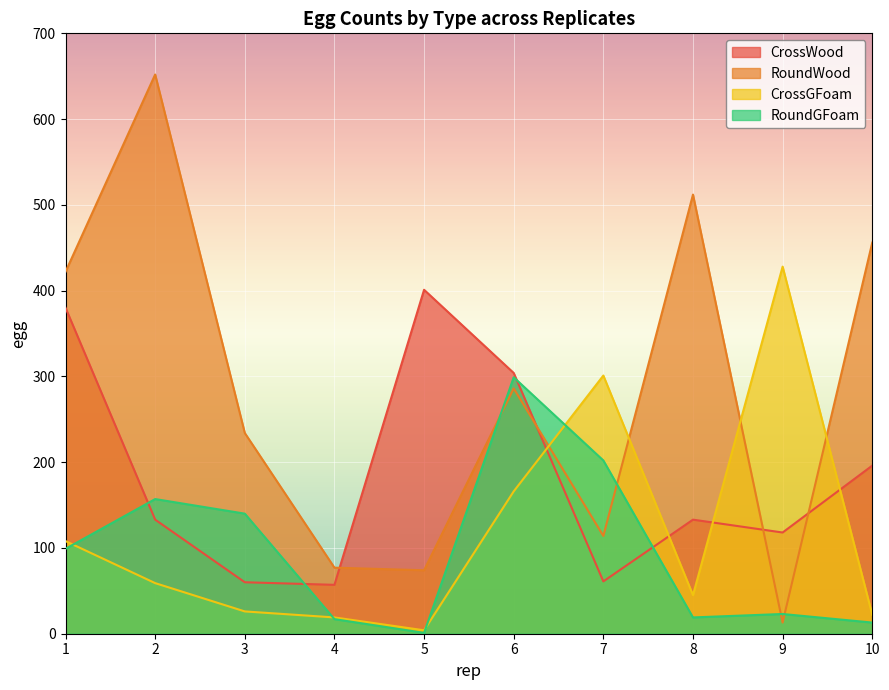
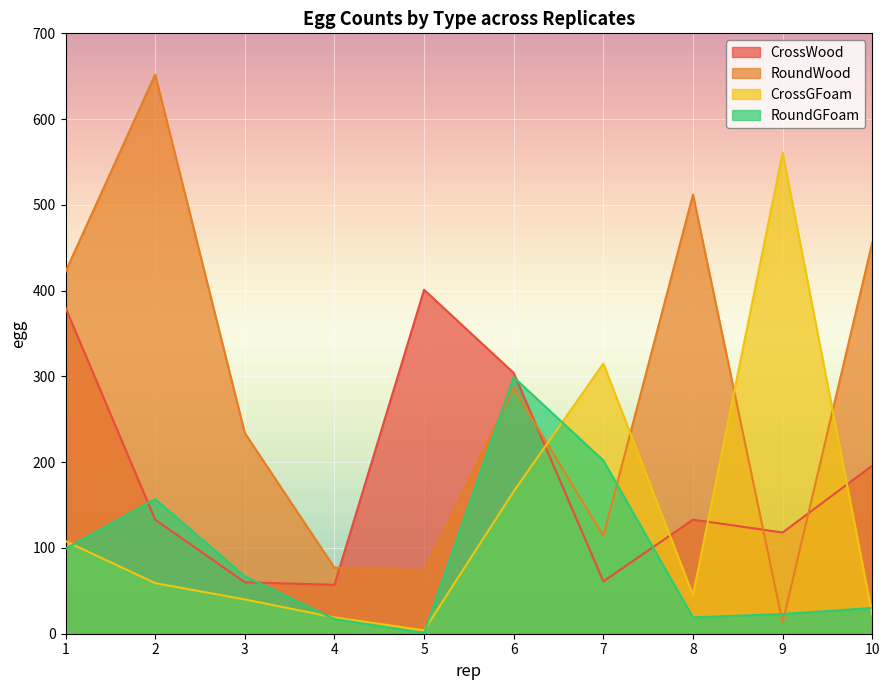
CrossGFoam, 3: 30 -> 40
RoundGFoam, 3: 140 -> 70
CrossGFoam, 7: 300 -> 320
CrossGFoam, 9: 430 -> 560
RoundGFoam, 10: 10 -> 30
